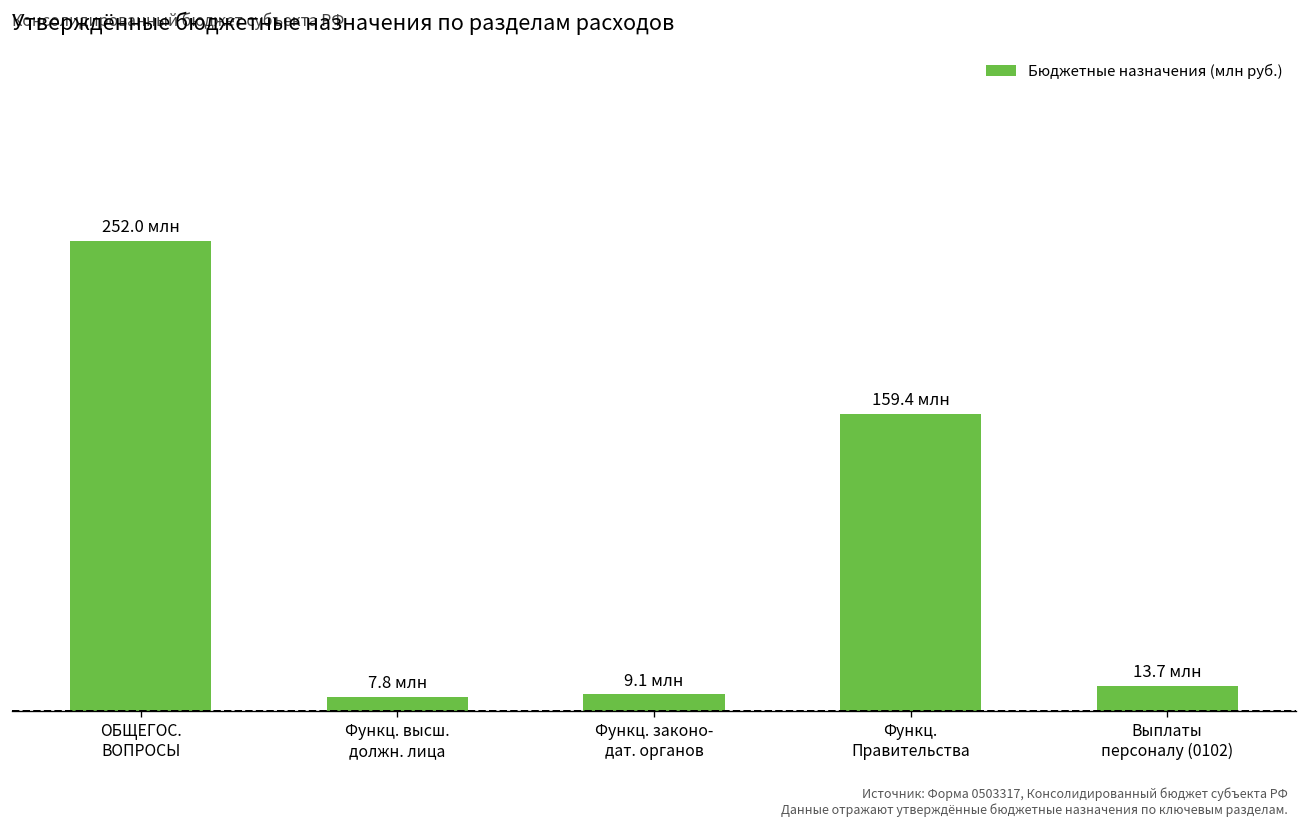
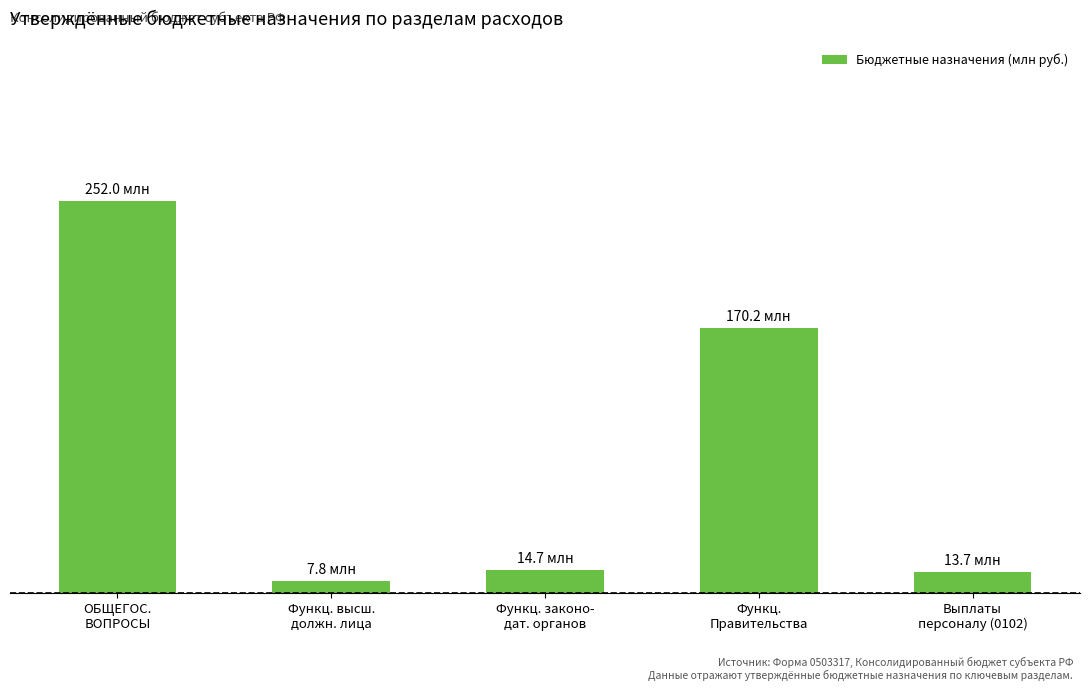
Функц. законо- дат. органов: 9.1 -> 14.7
Функц. Правительства: 159.4 -> 170.2
